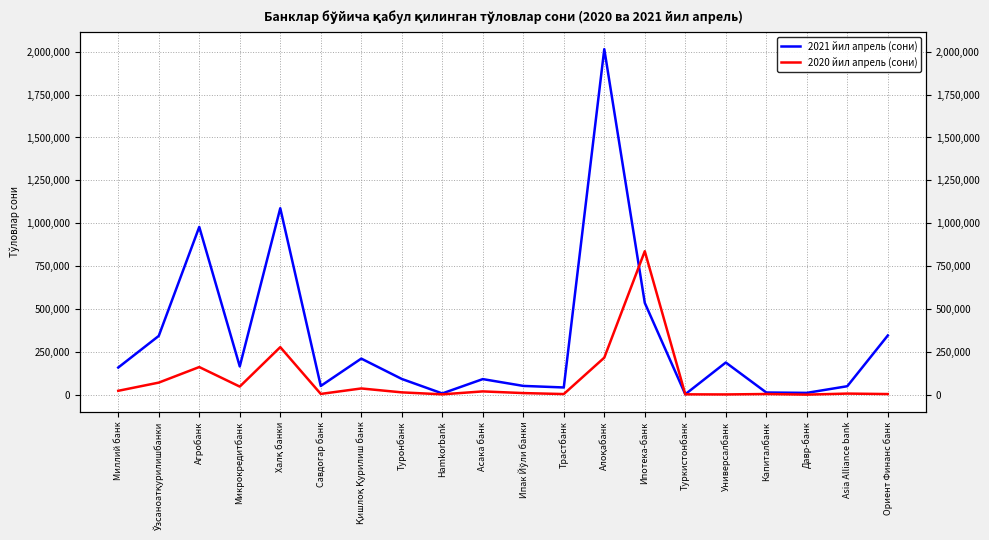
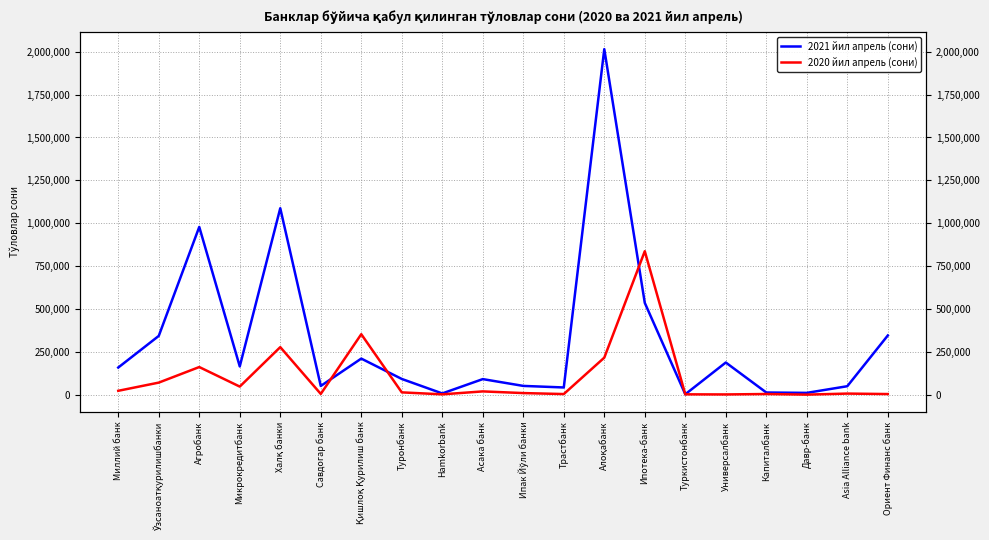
2020 йил апрель (сони), Қишлоқ Қурилиш банк: 40,000 -> 350,000
